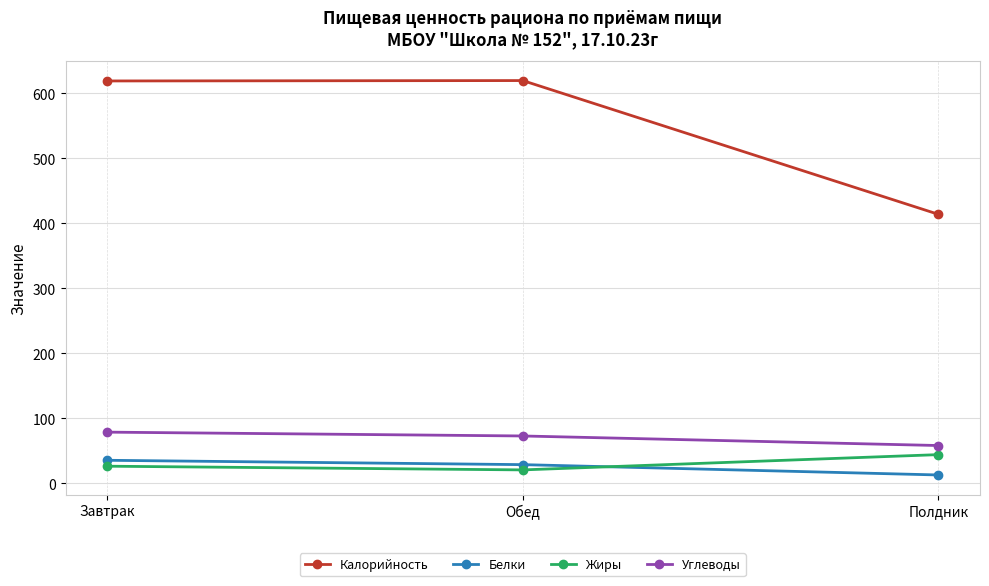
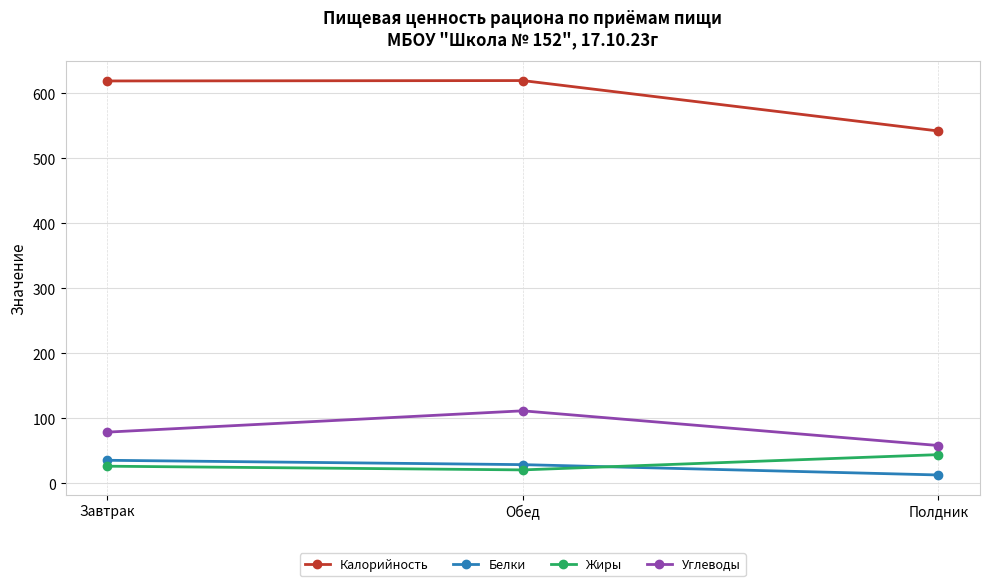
Углеводы, Обед: 70 -> 110
Калорийность, Полдник: 410 -> 540
